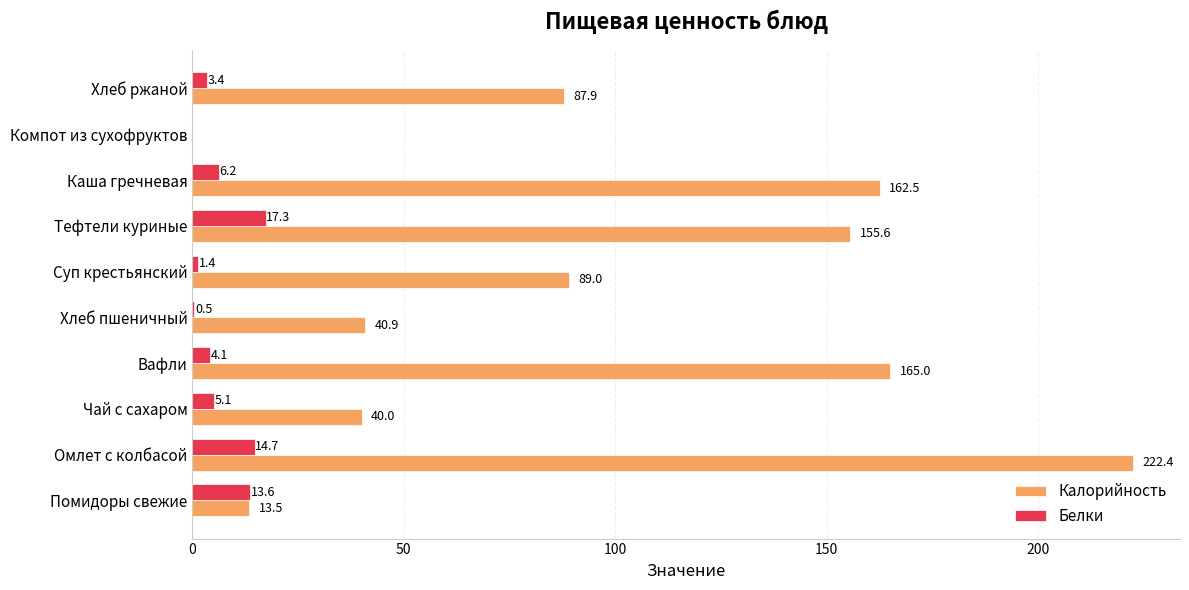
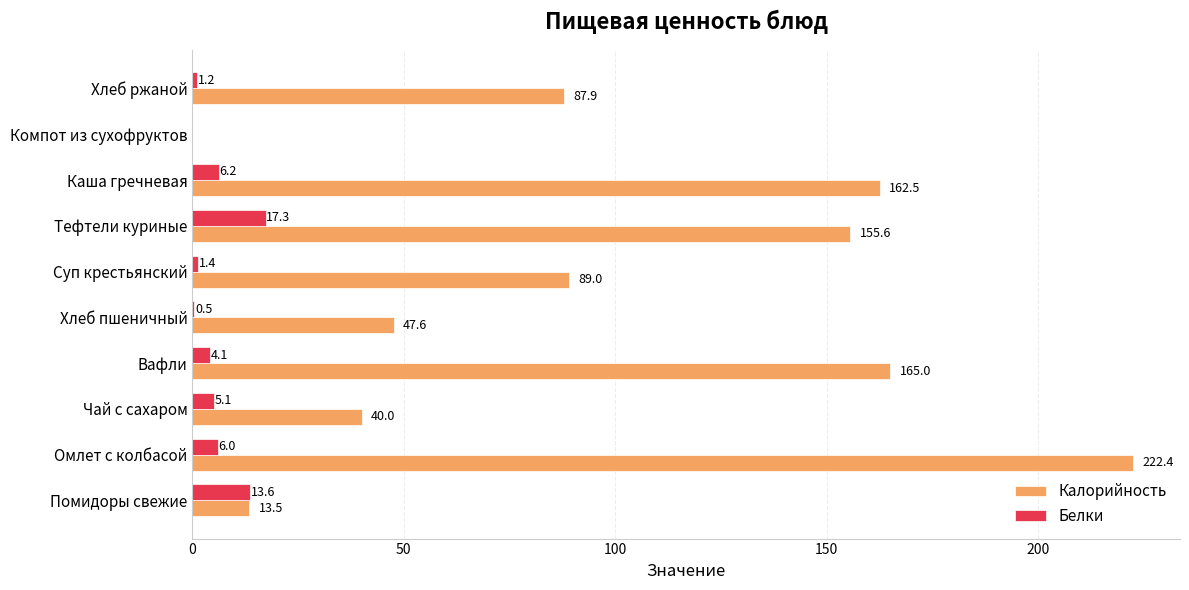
Белки, Хлеб ржаной: 3.4 -> 1.2
Калорийность, Хлеб пшеничный: 40.9 -> 47.6
Белки, Омлет с колбасой: 14.7 -> 6.0
